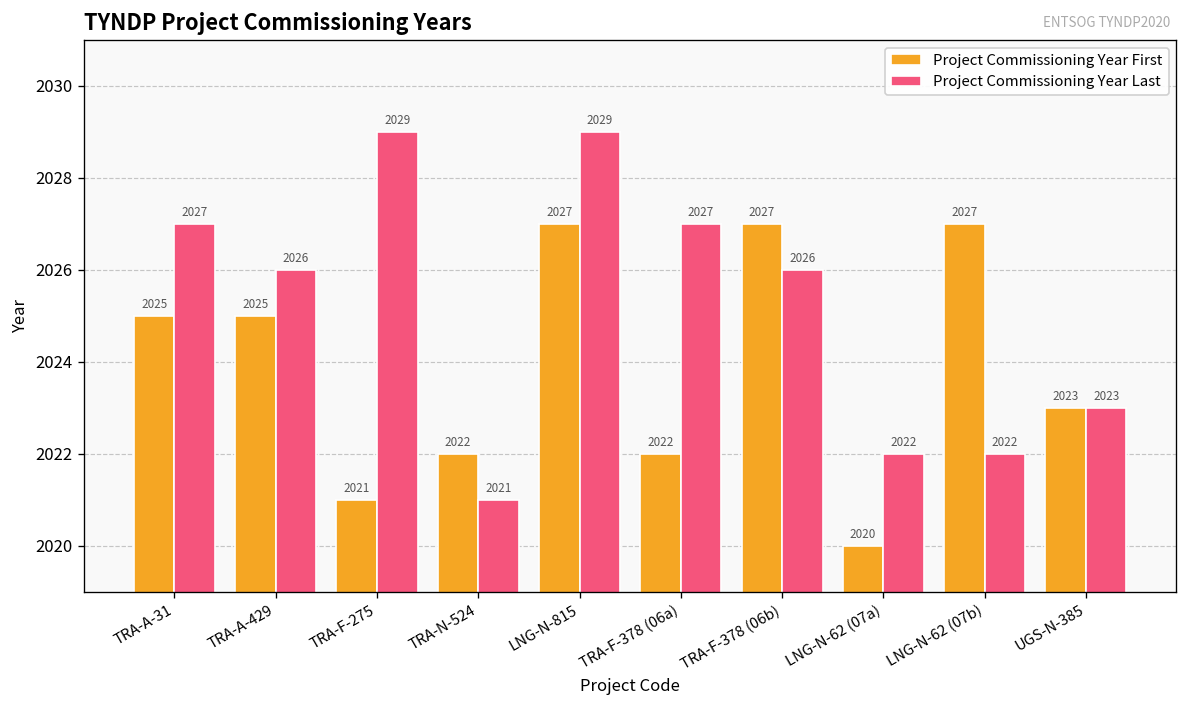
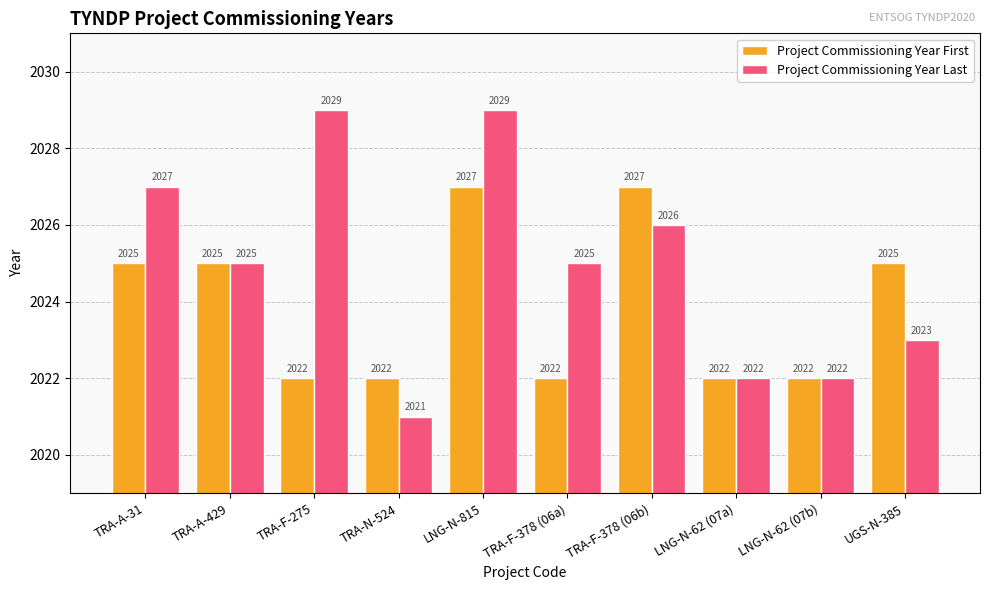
Project Commissioning Year Last, TRA-A-429: 2026 -> 2025
Project Commissioning Year First, TRA-F-275: 2021 -> 2022
Project Commissioning Year Last, TRA-F-378 (06a): 2027 -> 2025
Project Commissioning Year First, LNG-N-62 (07a): 2020 -> 2022
Project Commissioning Year First, LNG-N-62 (07b): 2027 -> 2022
Project Commissioning Year First, UGS-N-385: 2023 -> 2025
